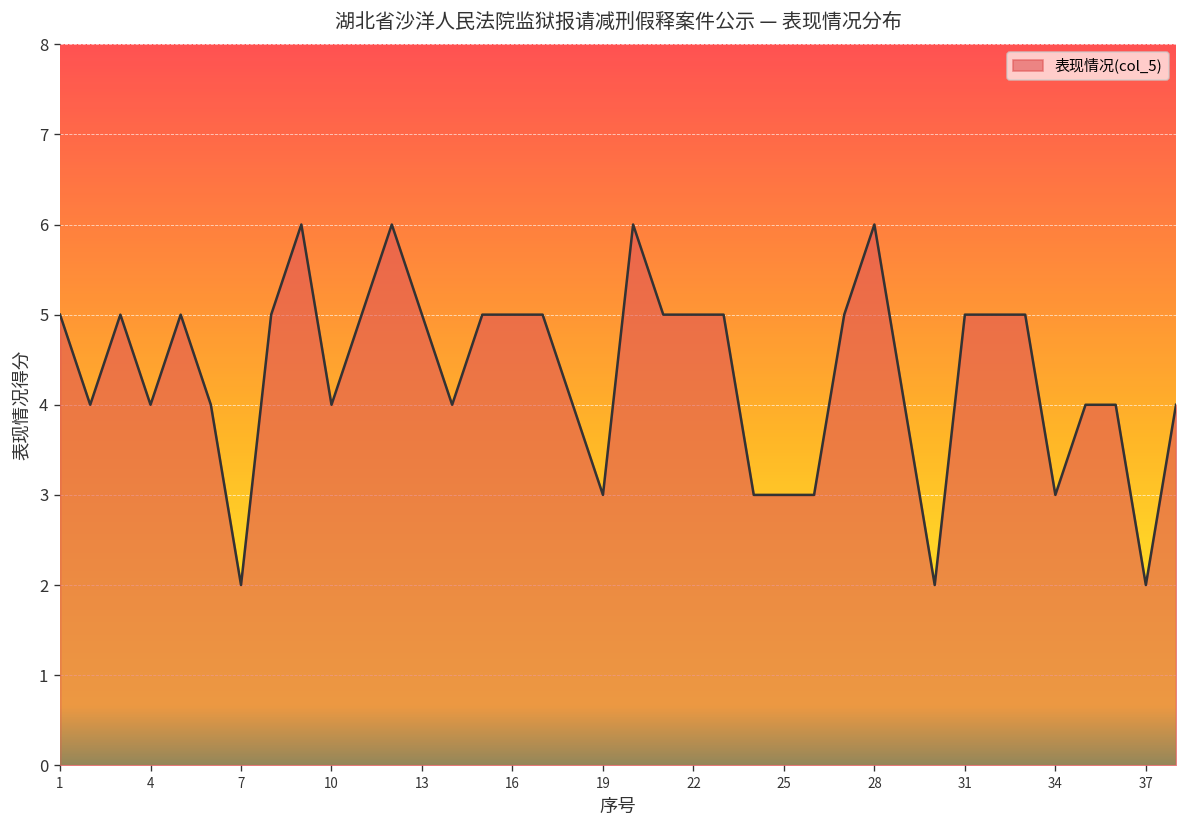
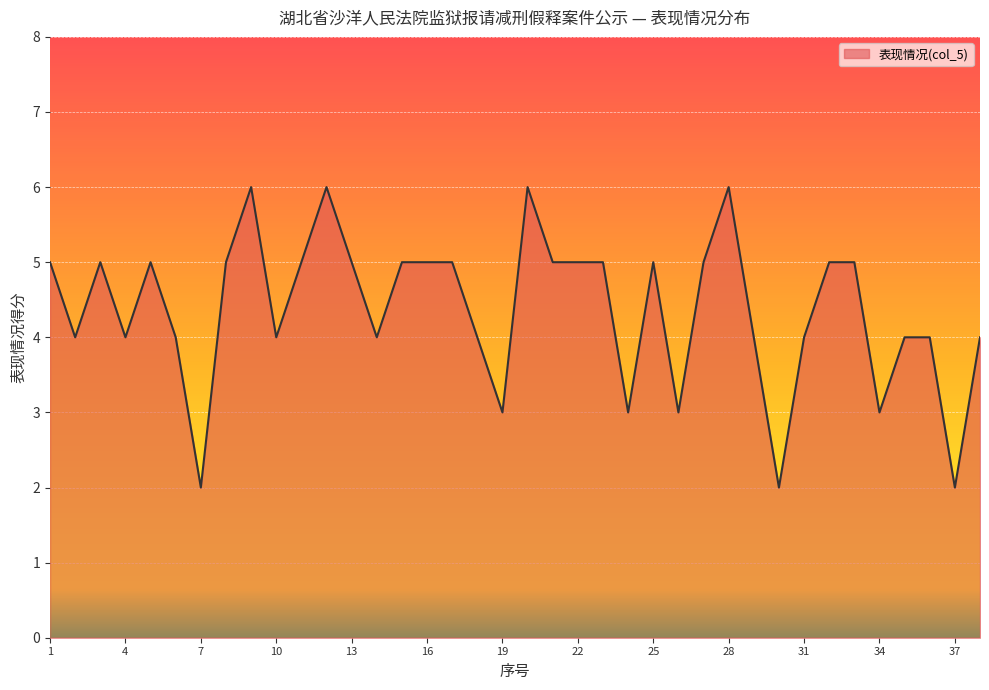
25: 3 -> 5
31: 5 -> 4
